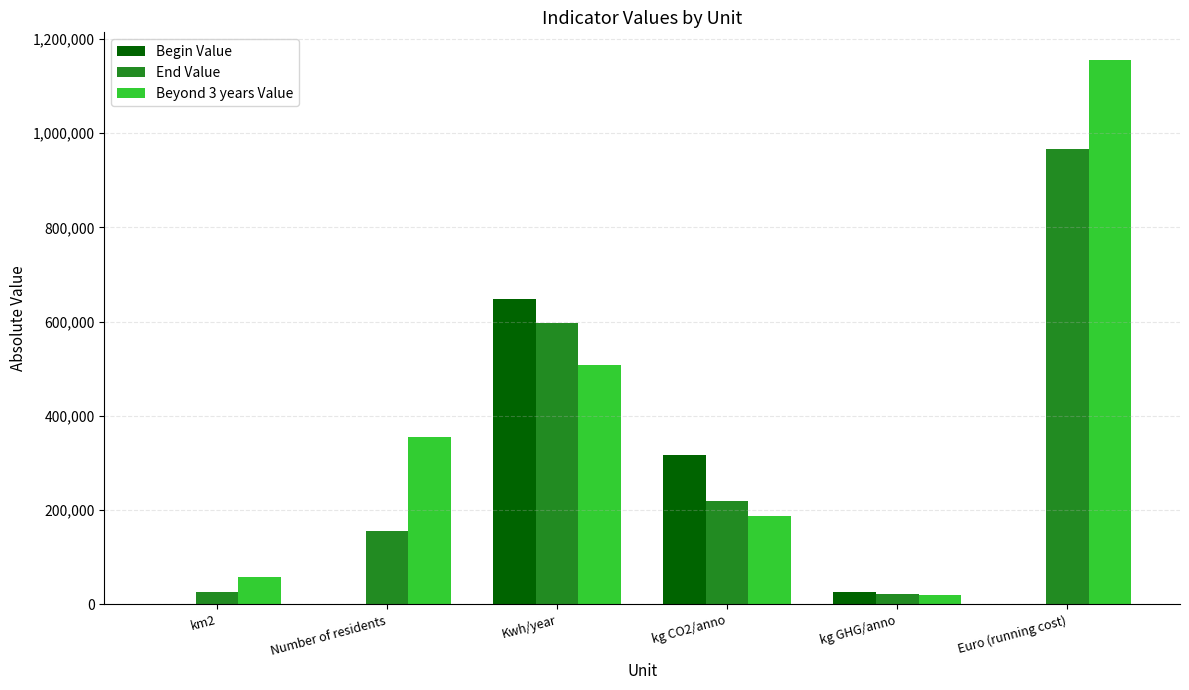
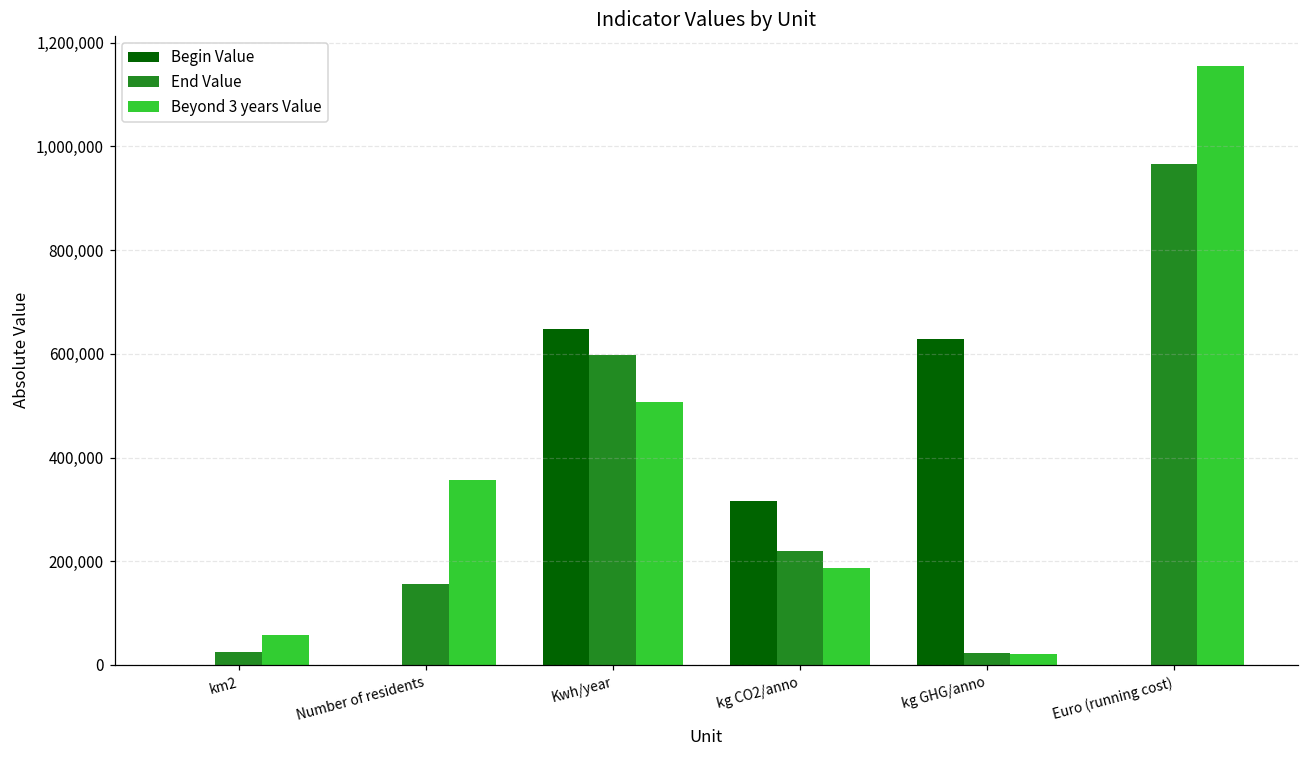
Begin Value, kg GHG/anno: 30,000 -> 630,000
